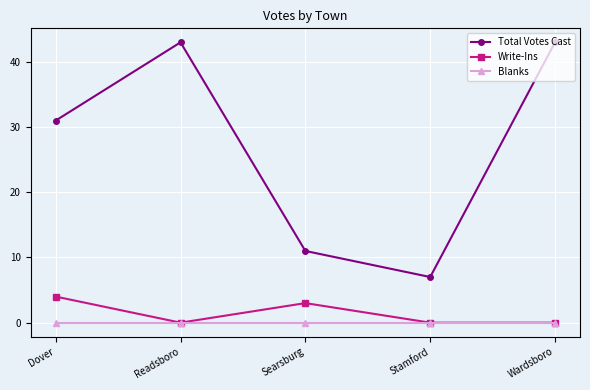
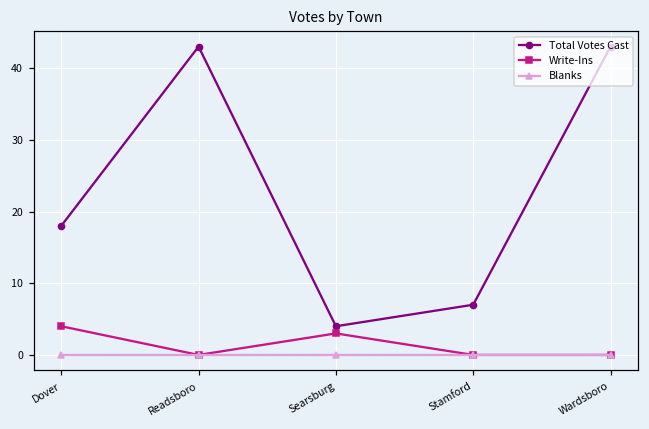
Total Votes Cast, Dover: 31 -> 18
Total Votes Cast, Searsburg: 11 -> 4
